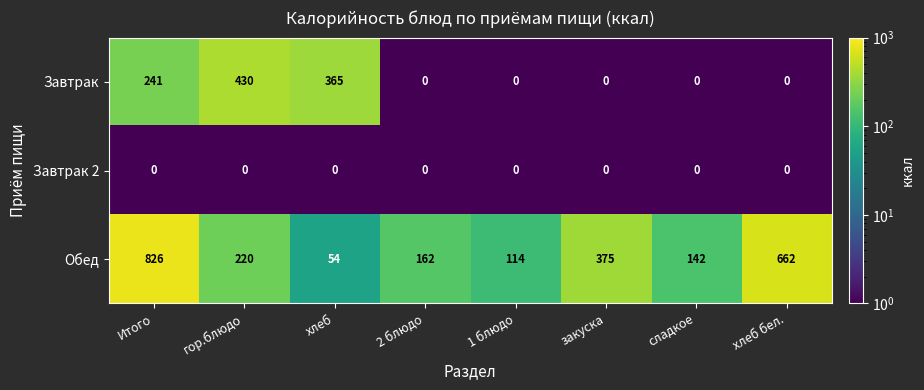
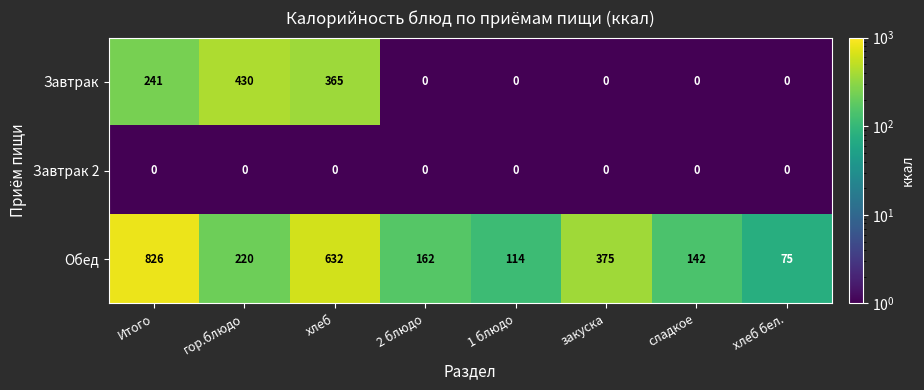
Обед, хлеб: 54 -> 632
Обед, хлеб бел.: 662 -> 75
